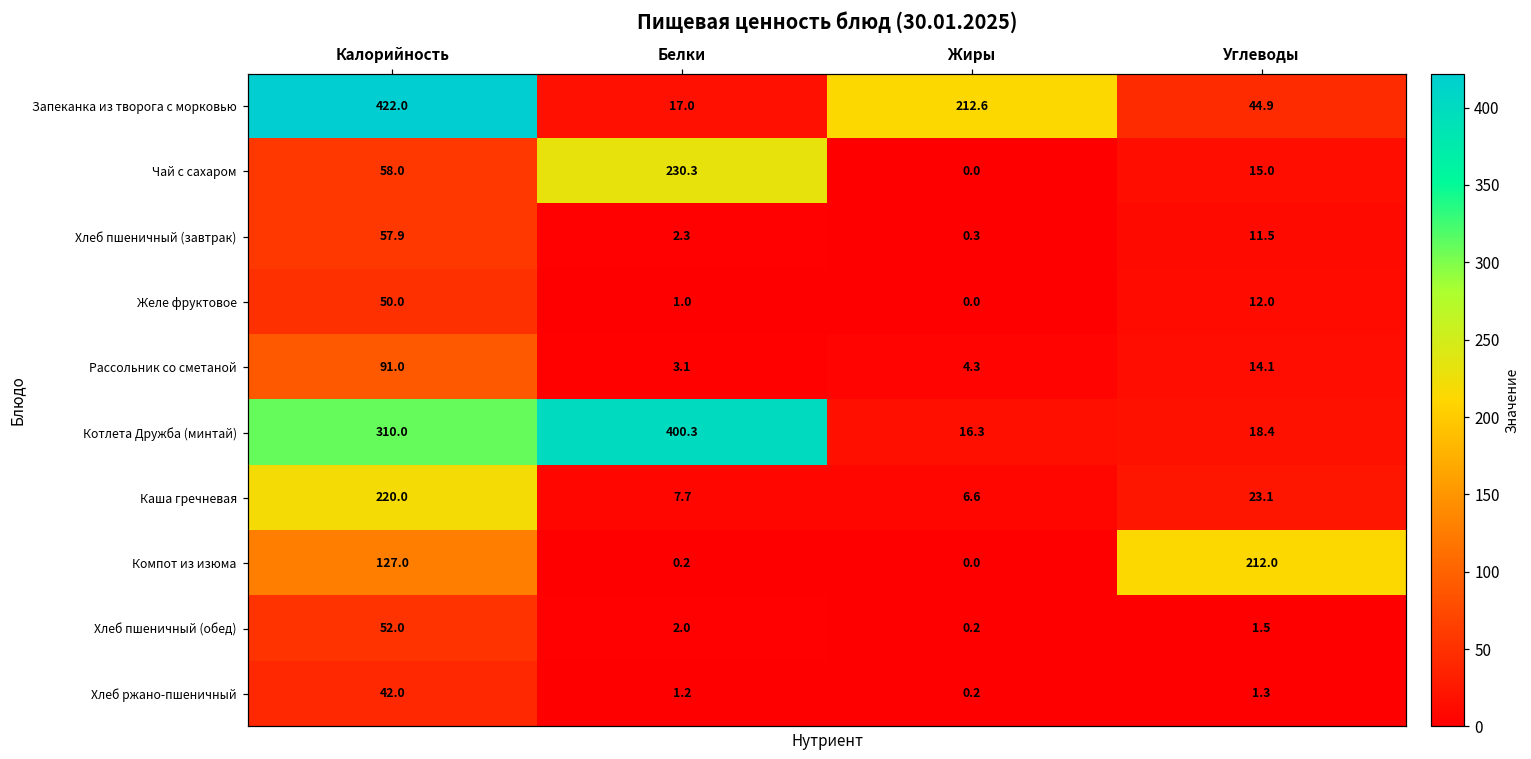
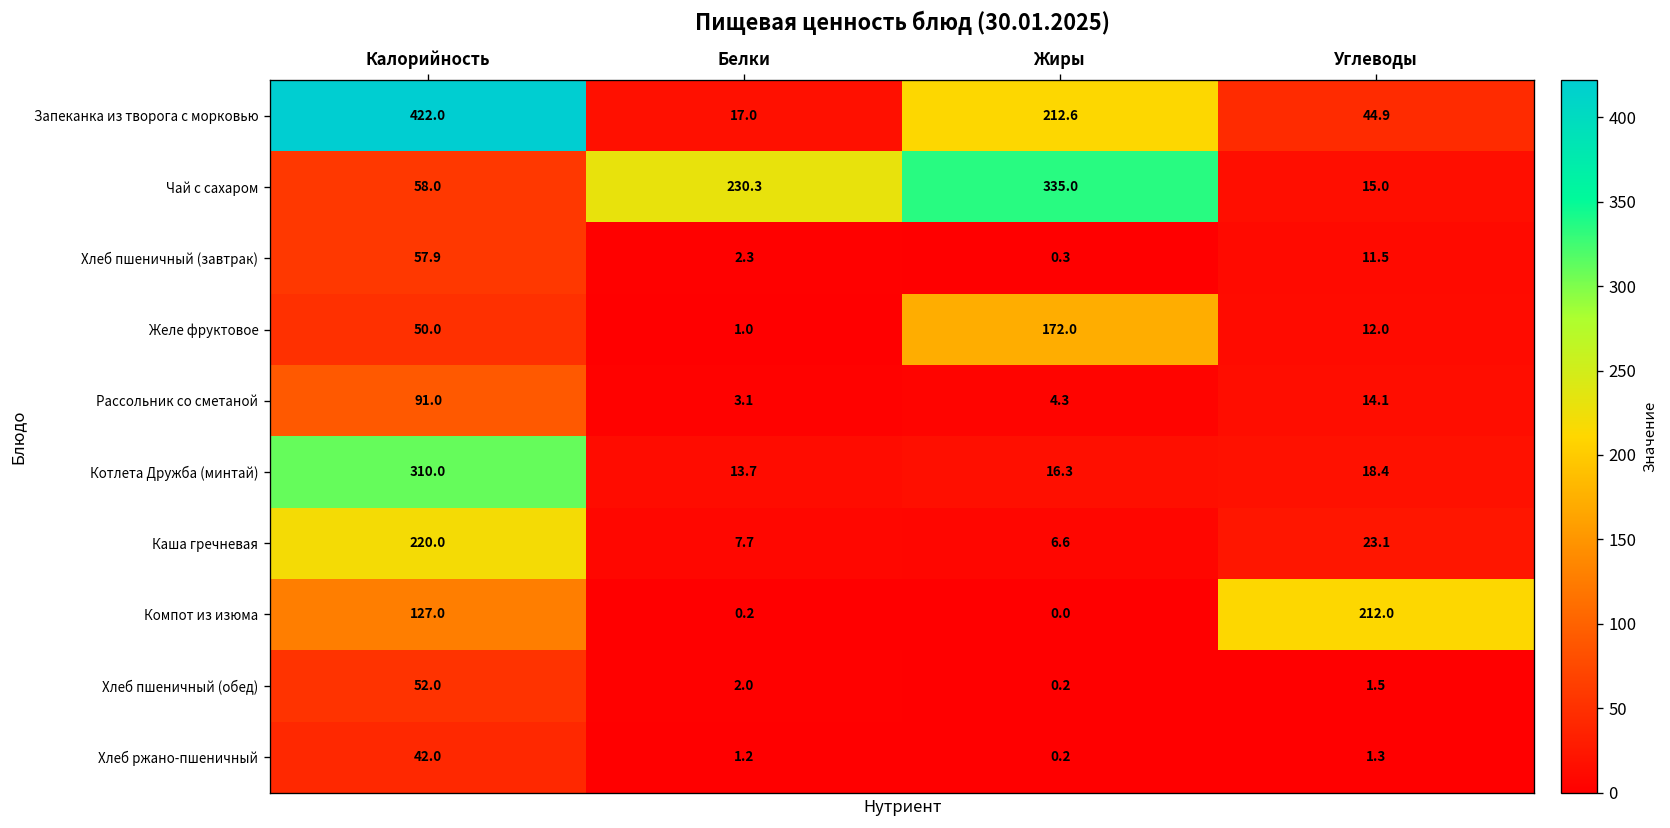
Чай с сахаром, Жиры: 0.0 -> 335.0
Желе фруктовое, Жиры: 0.0 -> 172.0
Котлета Дружба (минтай), Белки: 400.3 -> 13.7
